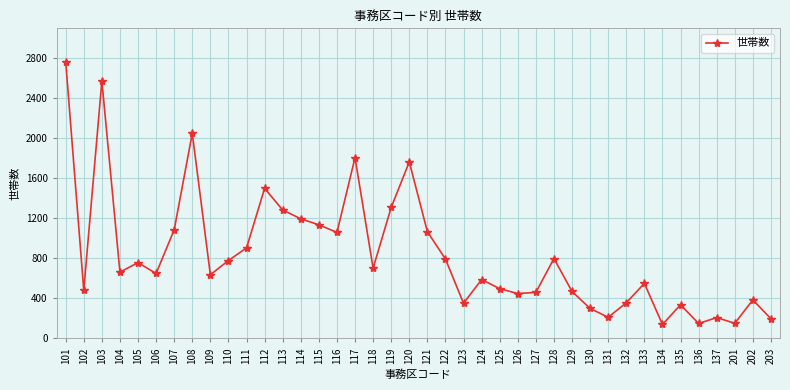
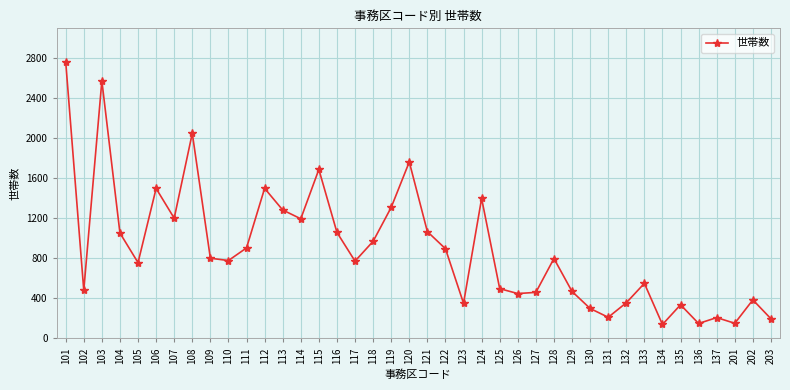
104: 660 -> 1050
106: 650 -> 1500
107: 1080 -> 1200
109: 640 -> 800
115: 1130 -> 1690
117: 1810 -> 770
118: 700 -> 970
122: 790 -> 900
124: 590 -> 1400
